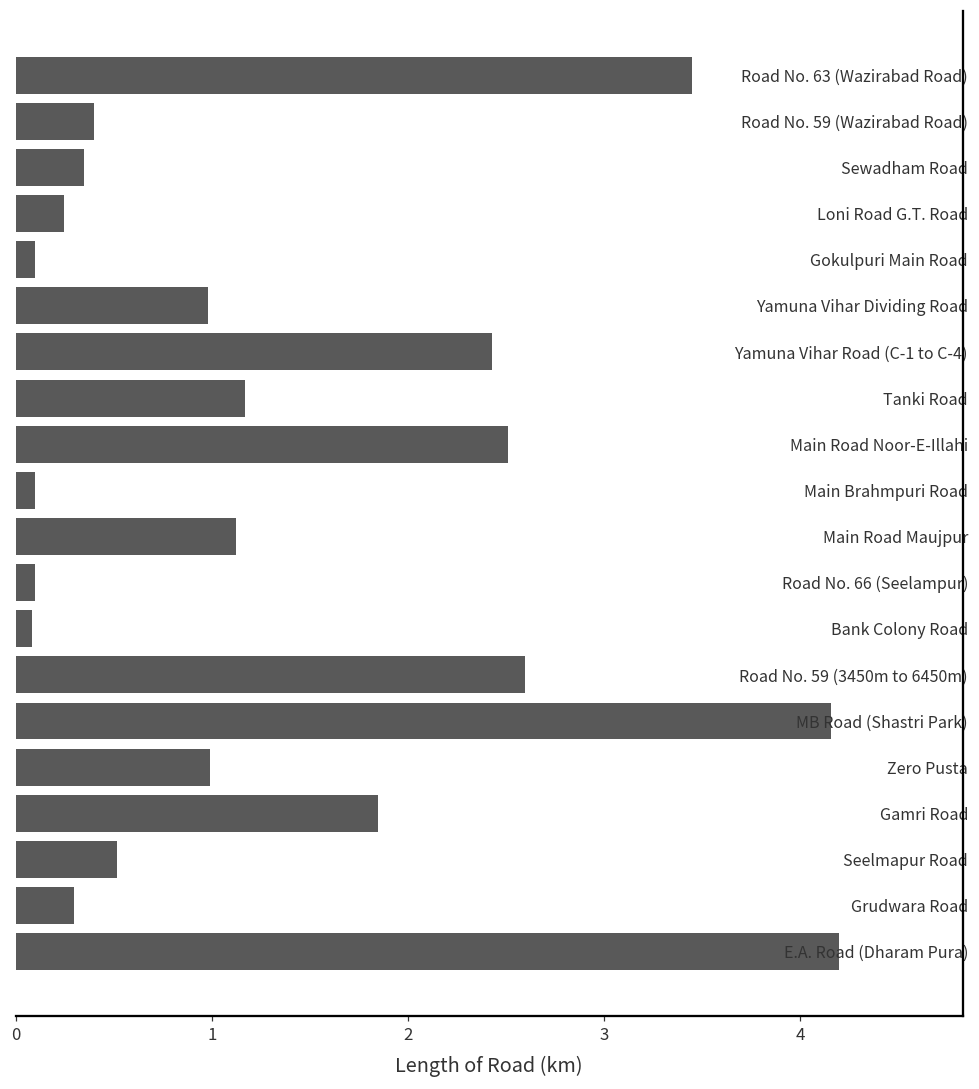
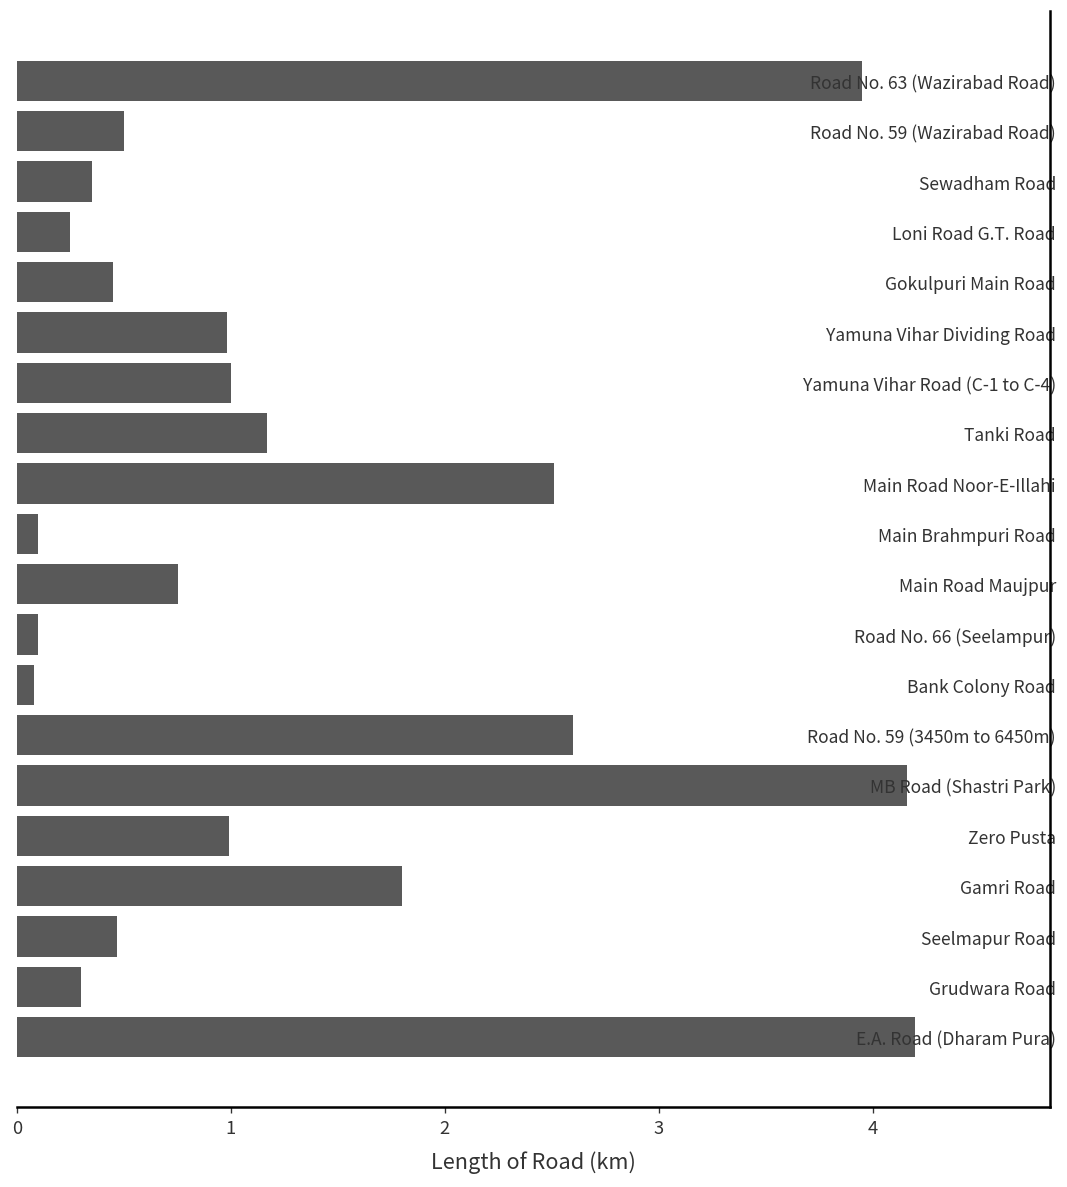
Road No. 63 (Wazirabad Road): 3.45 -> 3.95
Road No. 59 (Wazirabad Road): 0.4 -> 0.5
Gokulpuri Main Road: 0.10 -> 0.45
Yamuna Vihar Road (C-1 to C-4): 2.43 -> 1.00
Main Road Maujpur: 1.13 -> 0.75
Gamri Road: 1.85 -> 1.80
Seelmapur Road: 0.52 -> 0.47
